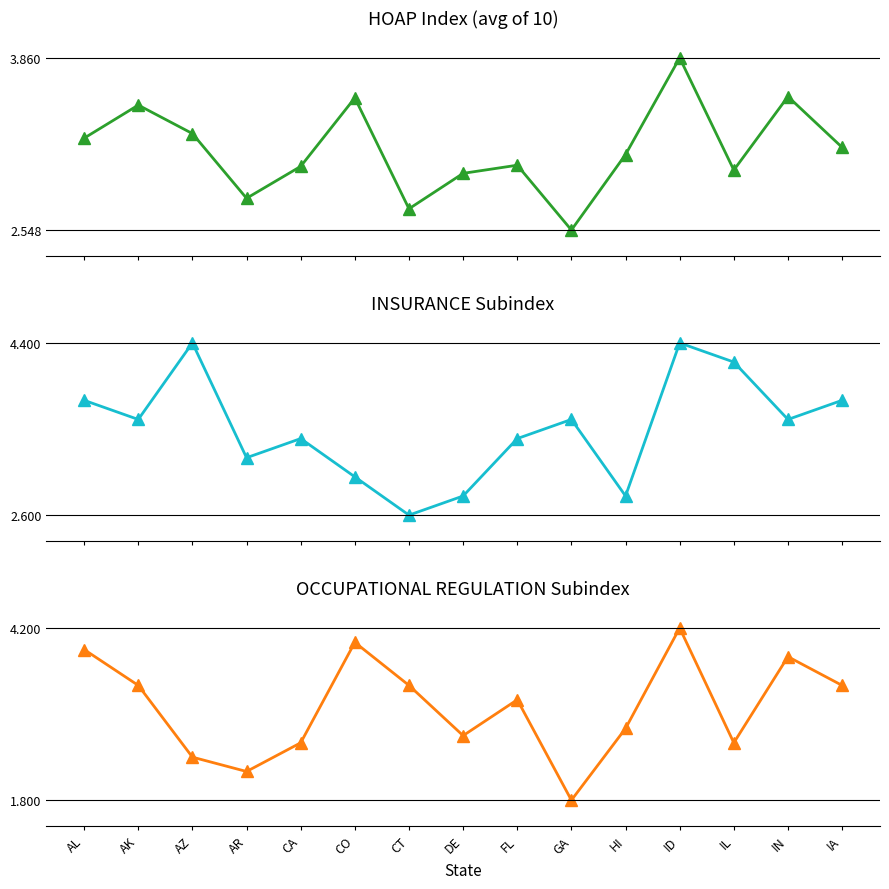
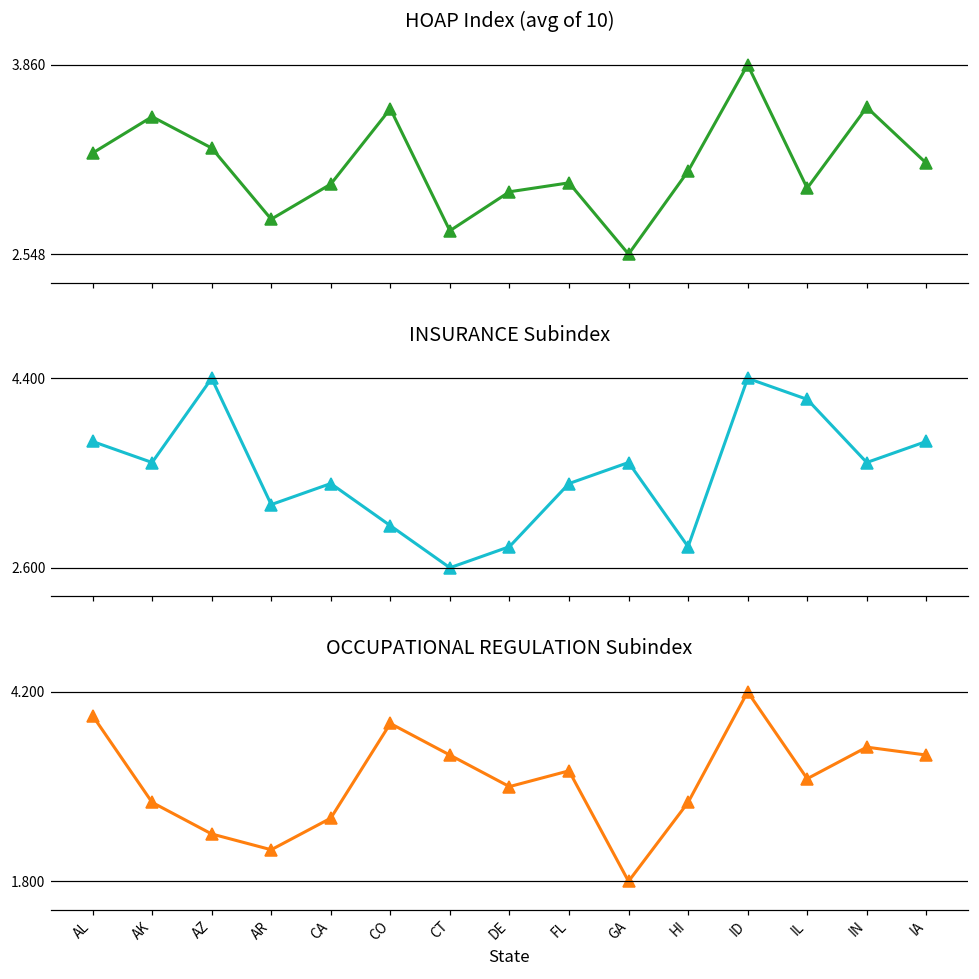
OCCUPATIONAL REGULATION Subindex, AK: 3.4 -> 2.8
OCCUPATIONAL REGULATION Subindex, CO: 4.0 -> 3.8
OCCUPATIONAL REGULATION Subindex, DE: 2.7 -> 3.0
OCCUPATIONAL REGULATION Subindex, IL: 2.6 -> 3.1
OCCUPATIONAL REGULATION Subindex, IN: 3.8 -> 3.5
